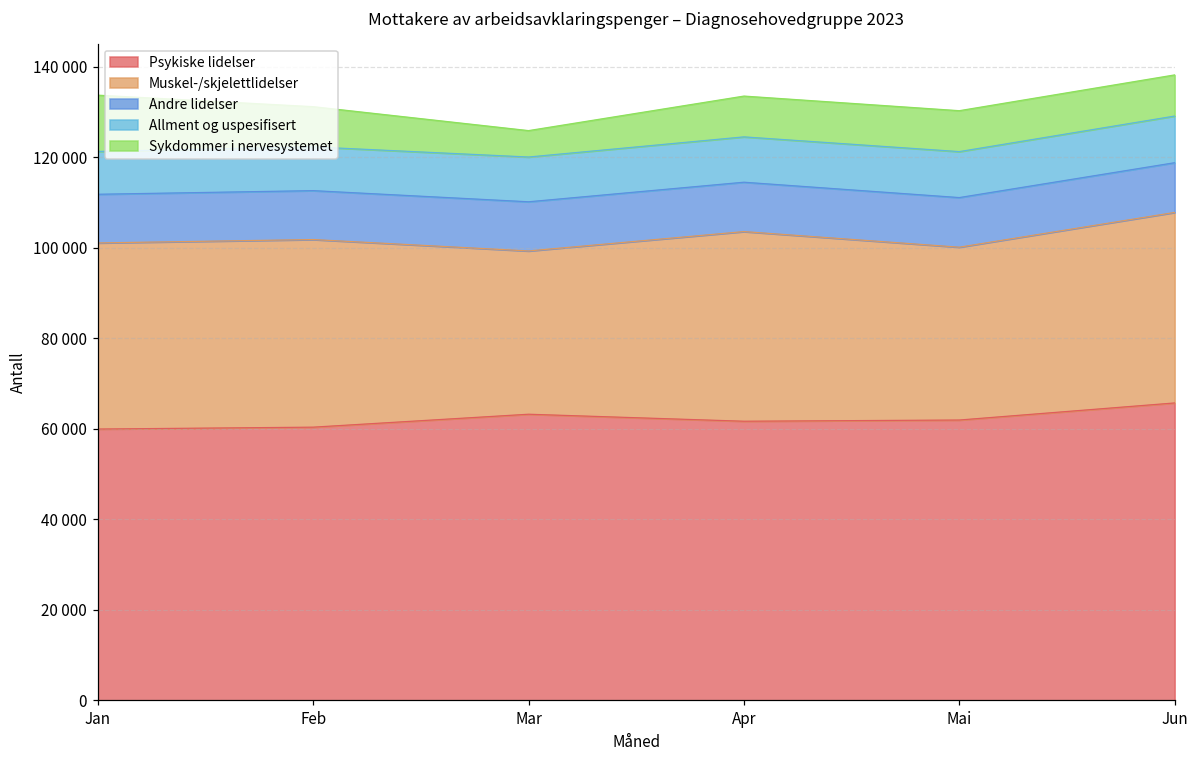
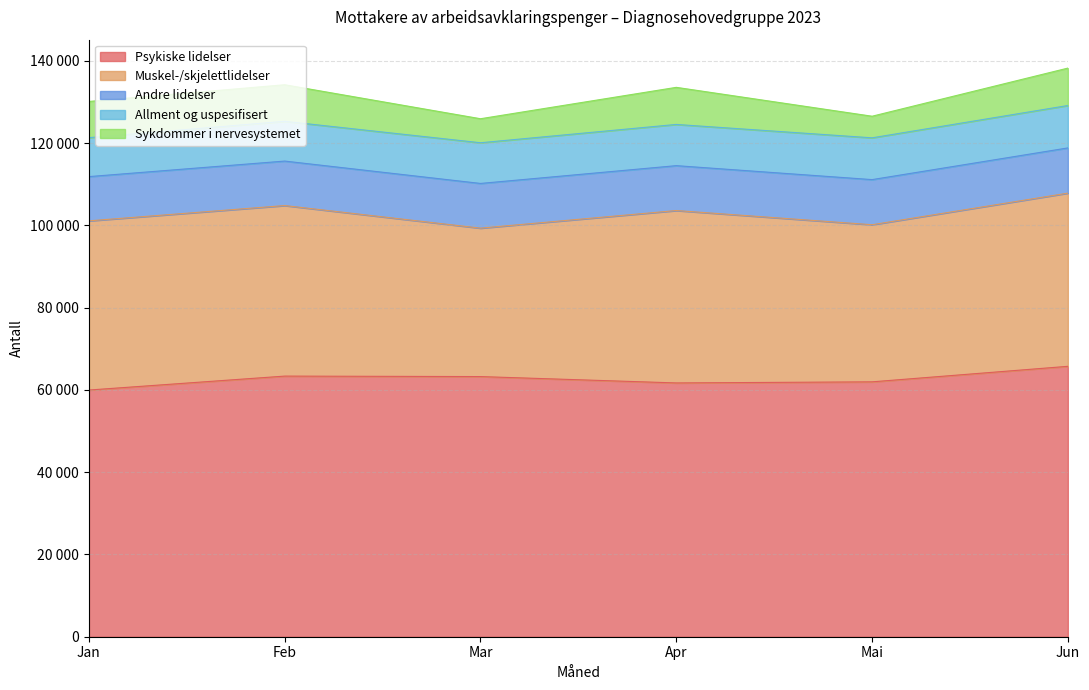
Sykdommer i nervesystemet, Jan: 12000 -> 9000
Psykiske lidelser, Feb: 60000 -> 63000
Sykdommer i nervesystemet, Mai: 9000 -> 5000
